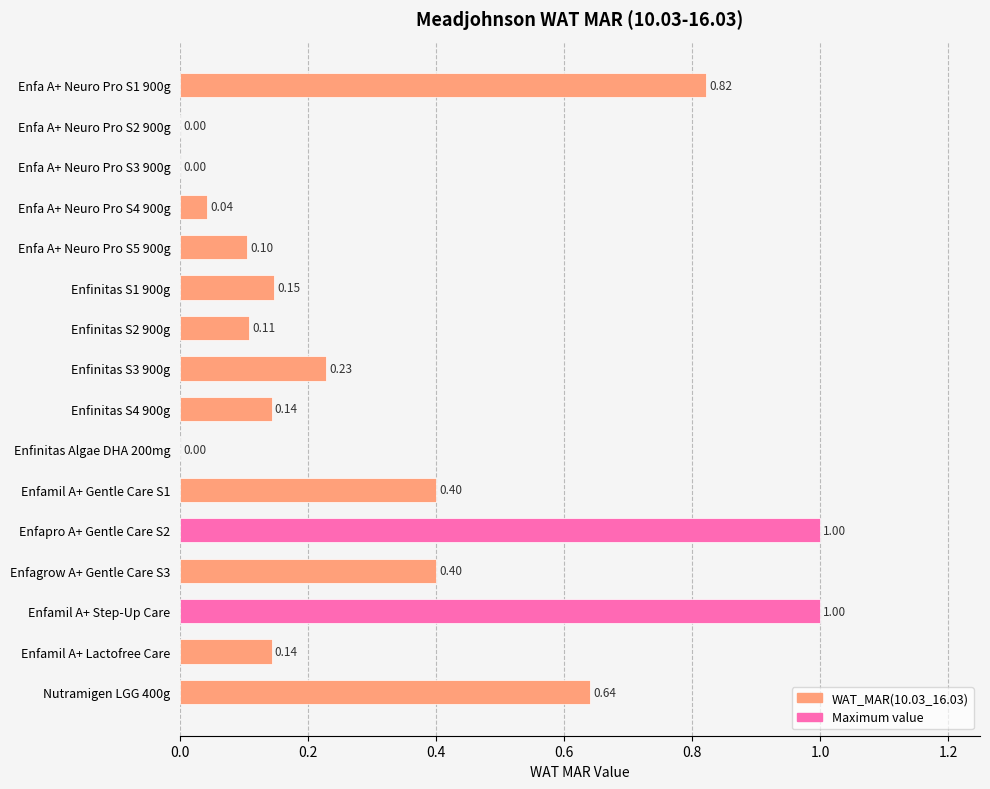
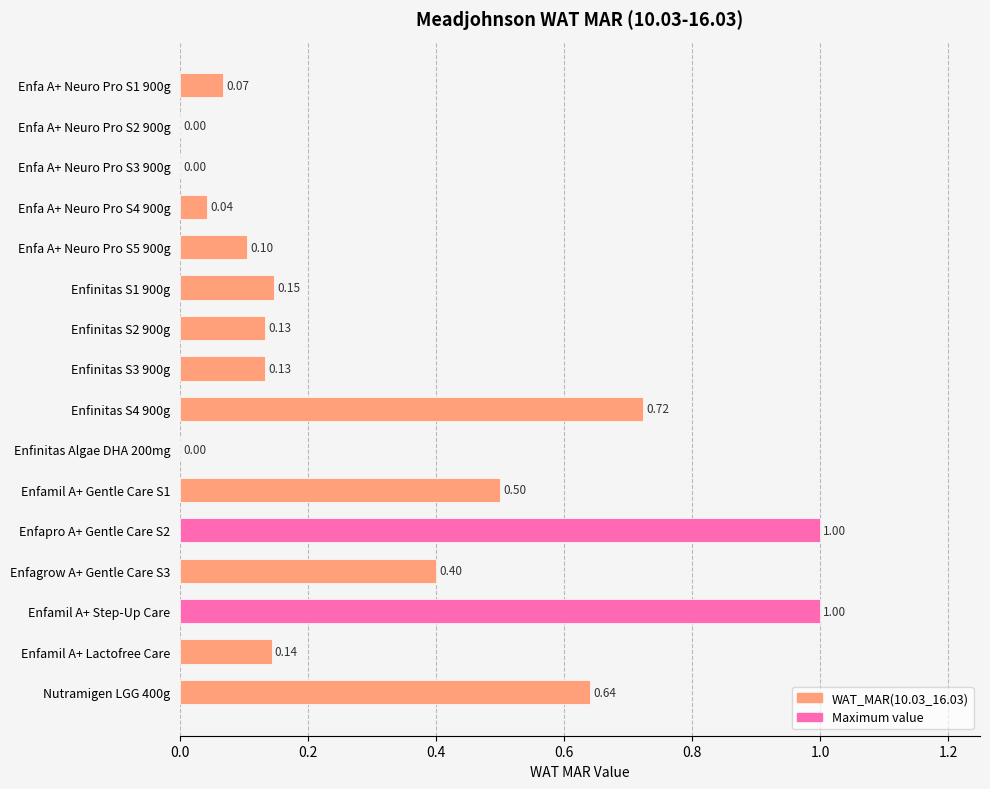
Enfa A+ Neuro Pro S1 900g: 0.82 -> 0.07
Enfinitas S2 900g: 0.11 -> 0.13
Enfinitas S3 900g: 0.23 -> 0.13
Enfinitas S4 900g: 0.14 -> 0.72
Enfamil A+ Gentle Care S1: 0.40 -> 0.50
